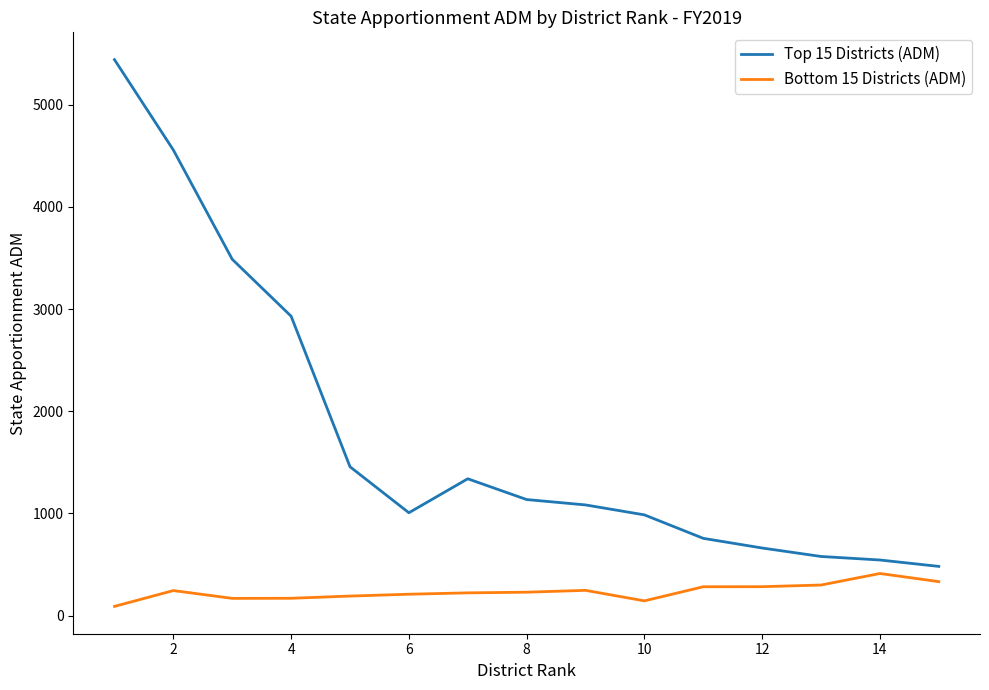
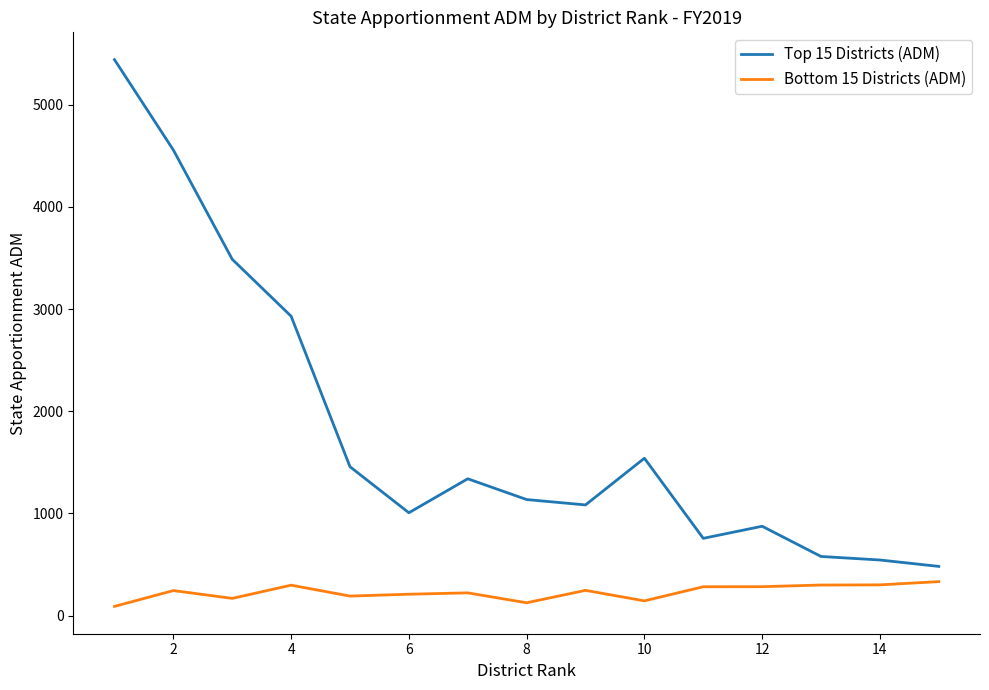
Bottom 15 Districts (ADM), 4: 170 -> 300
Bottom 15 Districts (ADM), 8: 230 -> 130
Top 15 Districts (ADM), 10: 990 -> 1540
Top 15 Districts (ADM), 12: 660 -> 870
Bottom 15 Districts (ADM), 14: 410 -> 300
